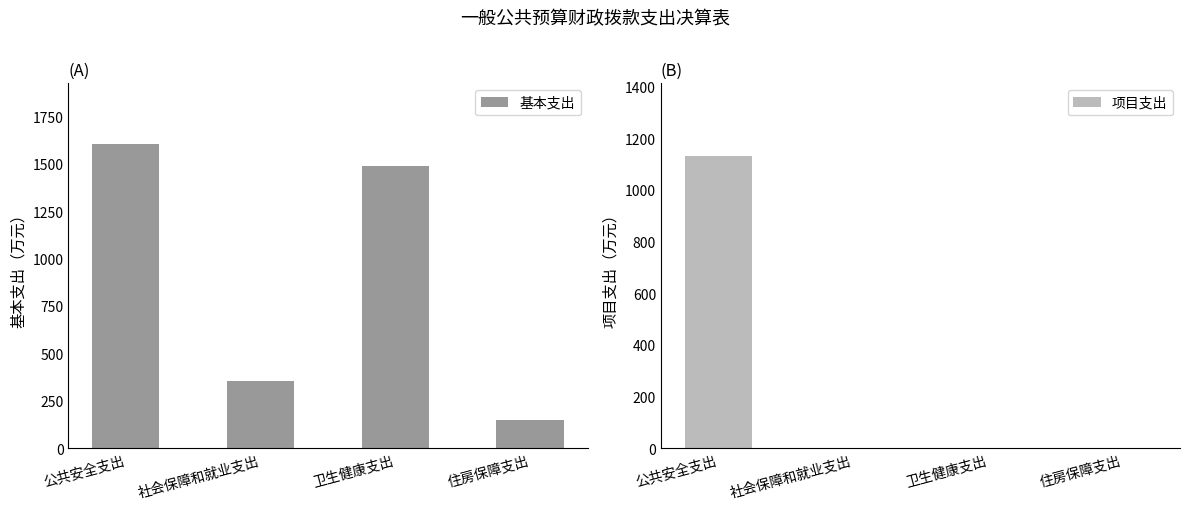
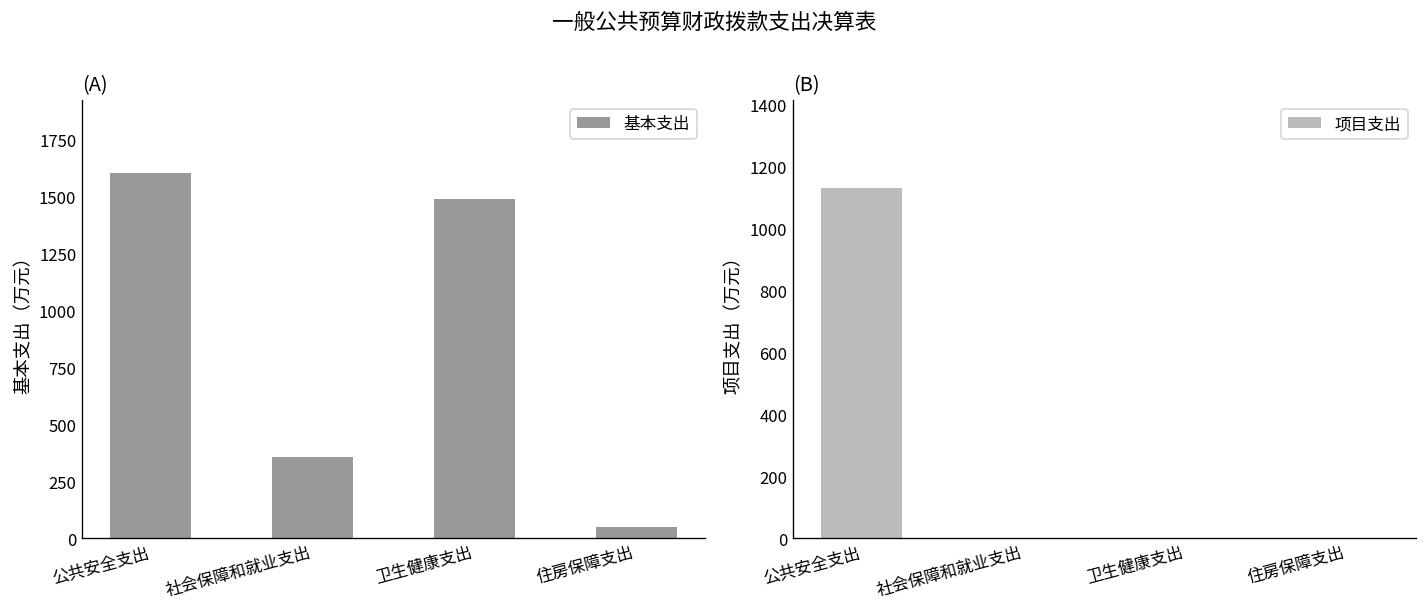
(A), 住房保障支出: 150 -> 50
